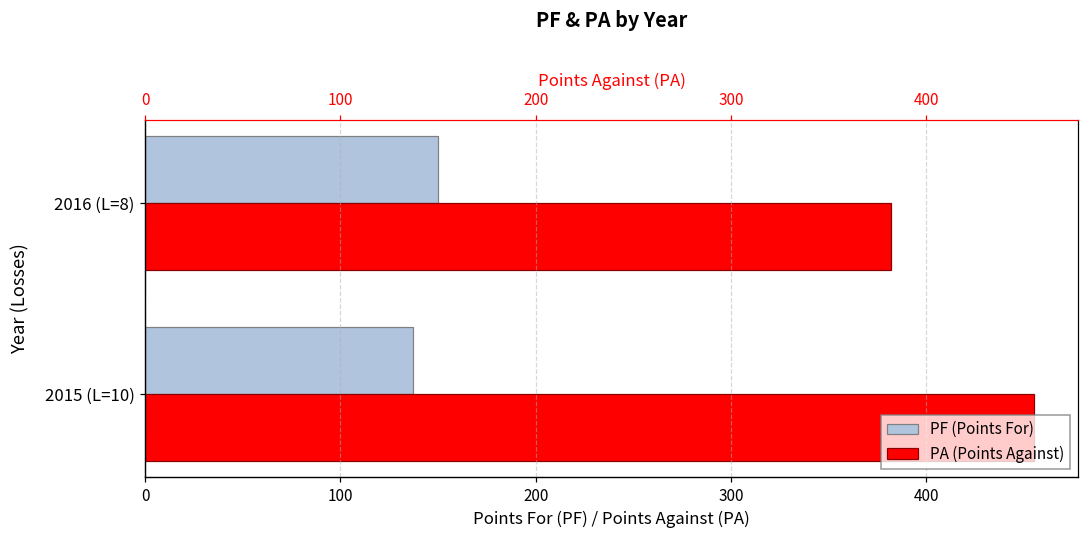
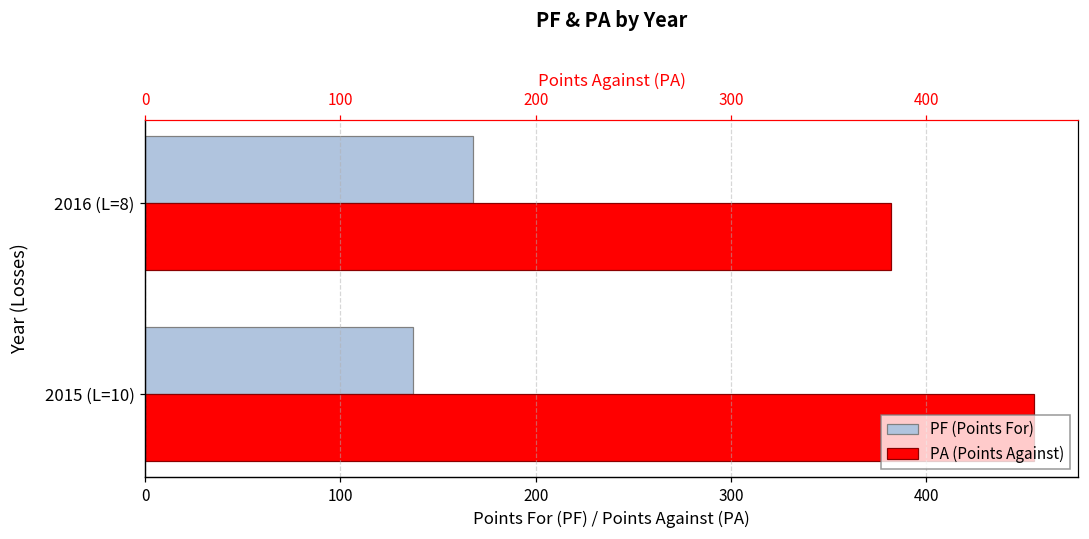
PF (Points For), 2016 (L=8): 150 -> 168
